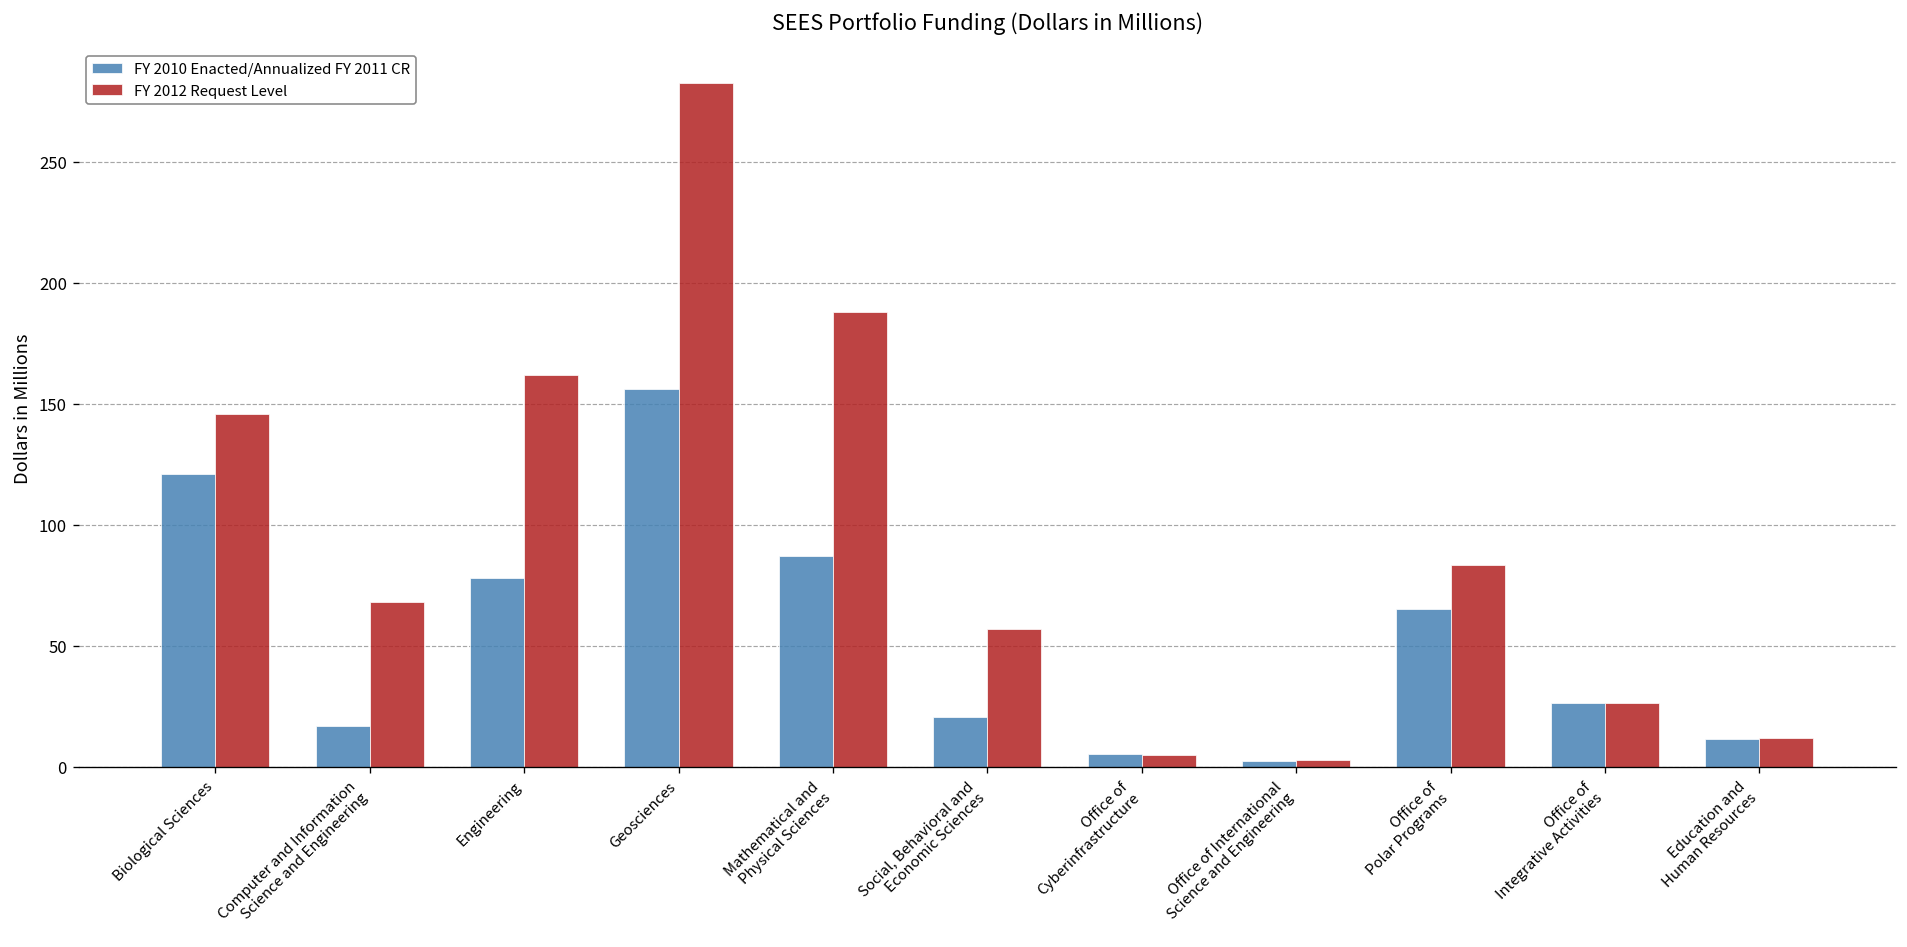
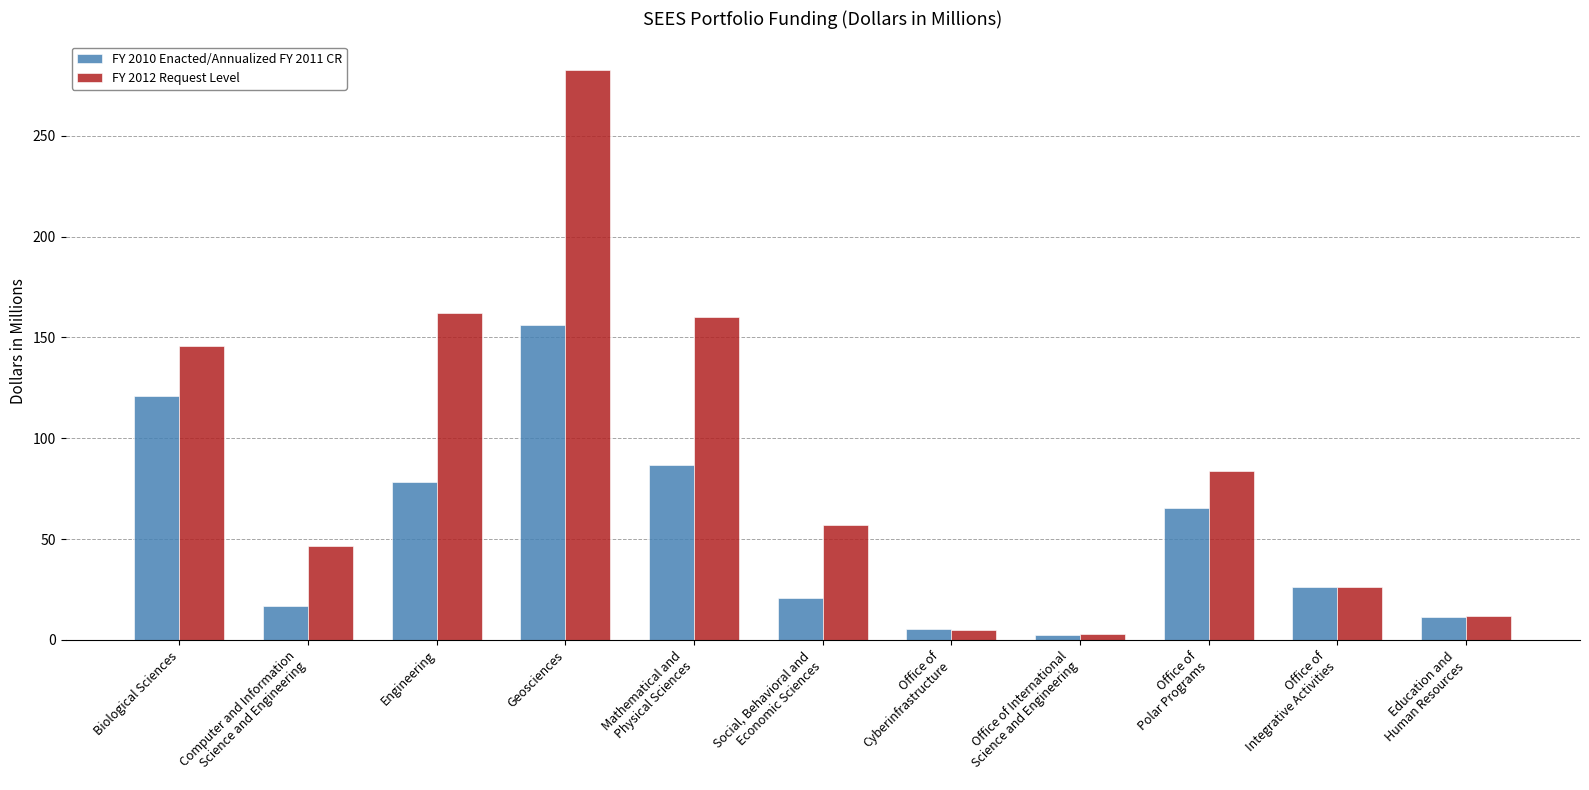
FY 2012 Request Level, Computer and Information Science and Engineering: 68 -> 46
FY 2012 Request Level, Mathematical and Physical Sciences: 188 -> 160
